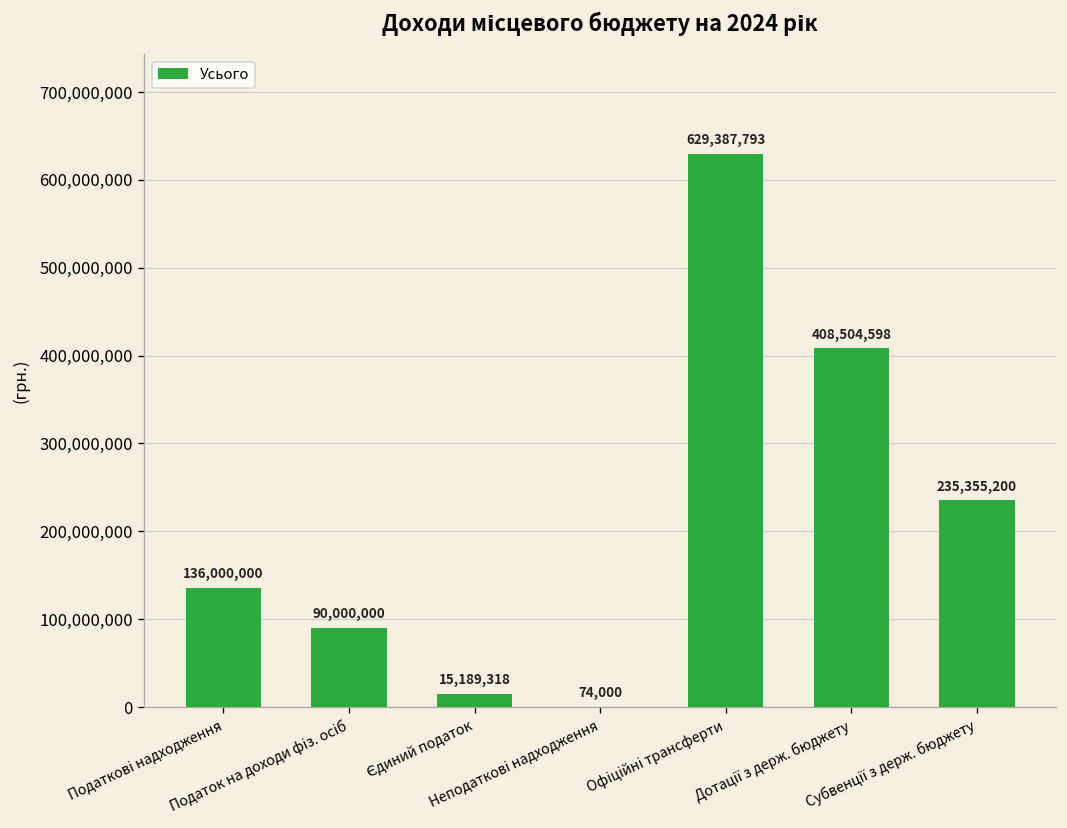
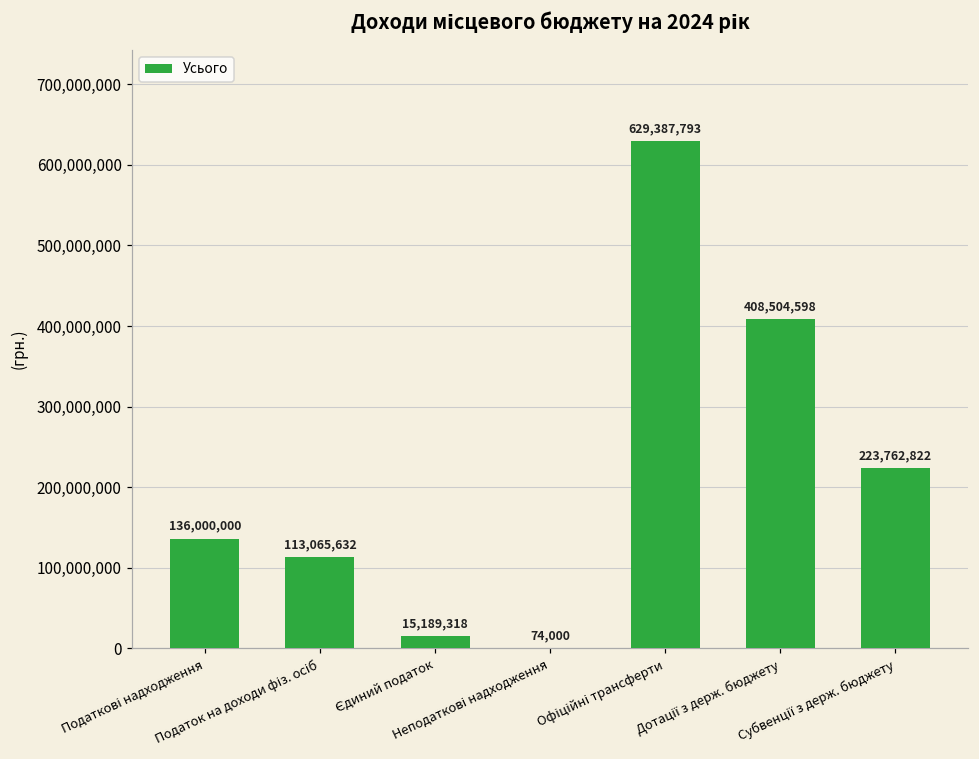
Податок на доходи фіз. осіб: 90,000,000 -> 113,065,632
Субвенції з держ. бюджету: 235,355,200 -> 223,762,822
